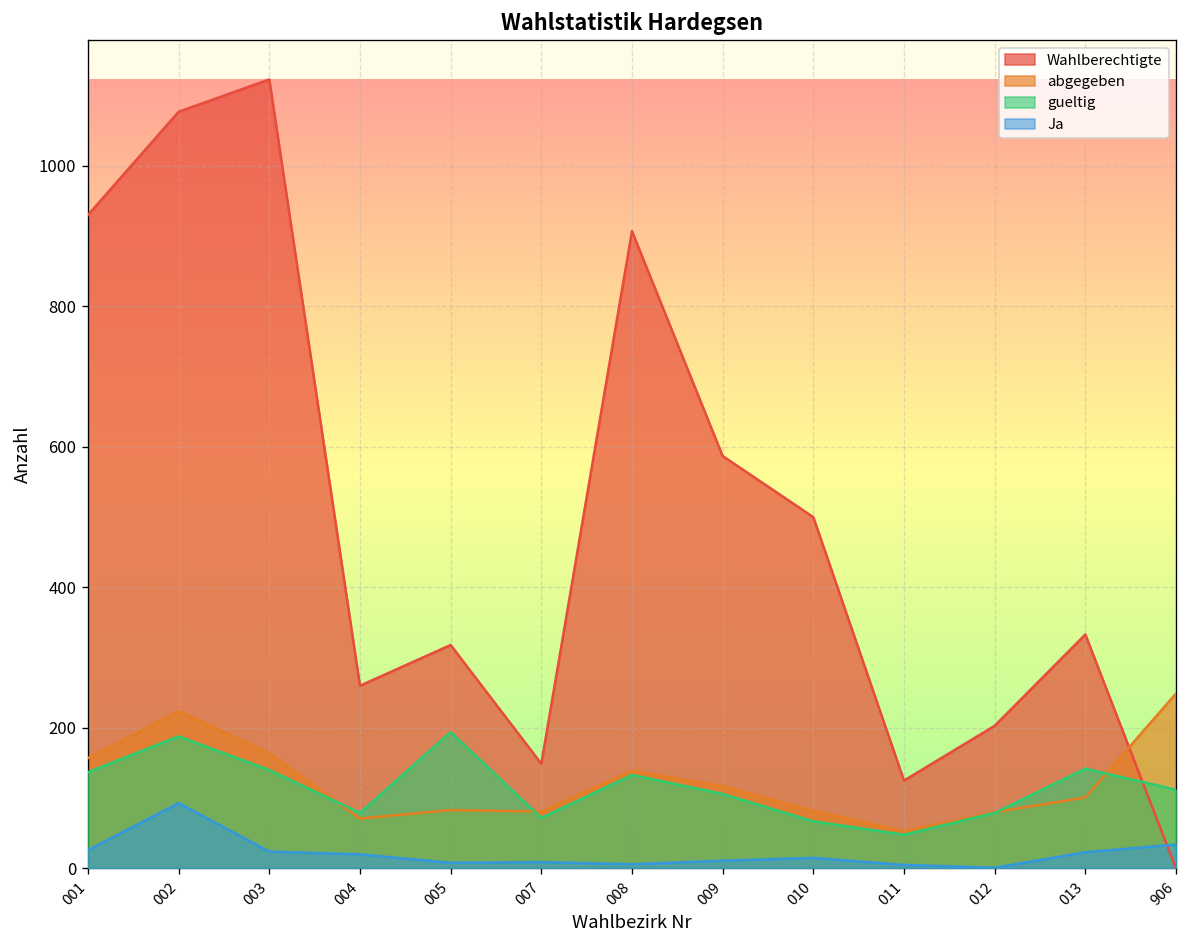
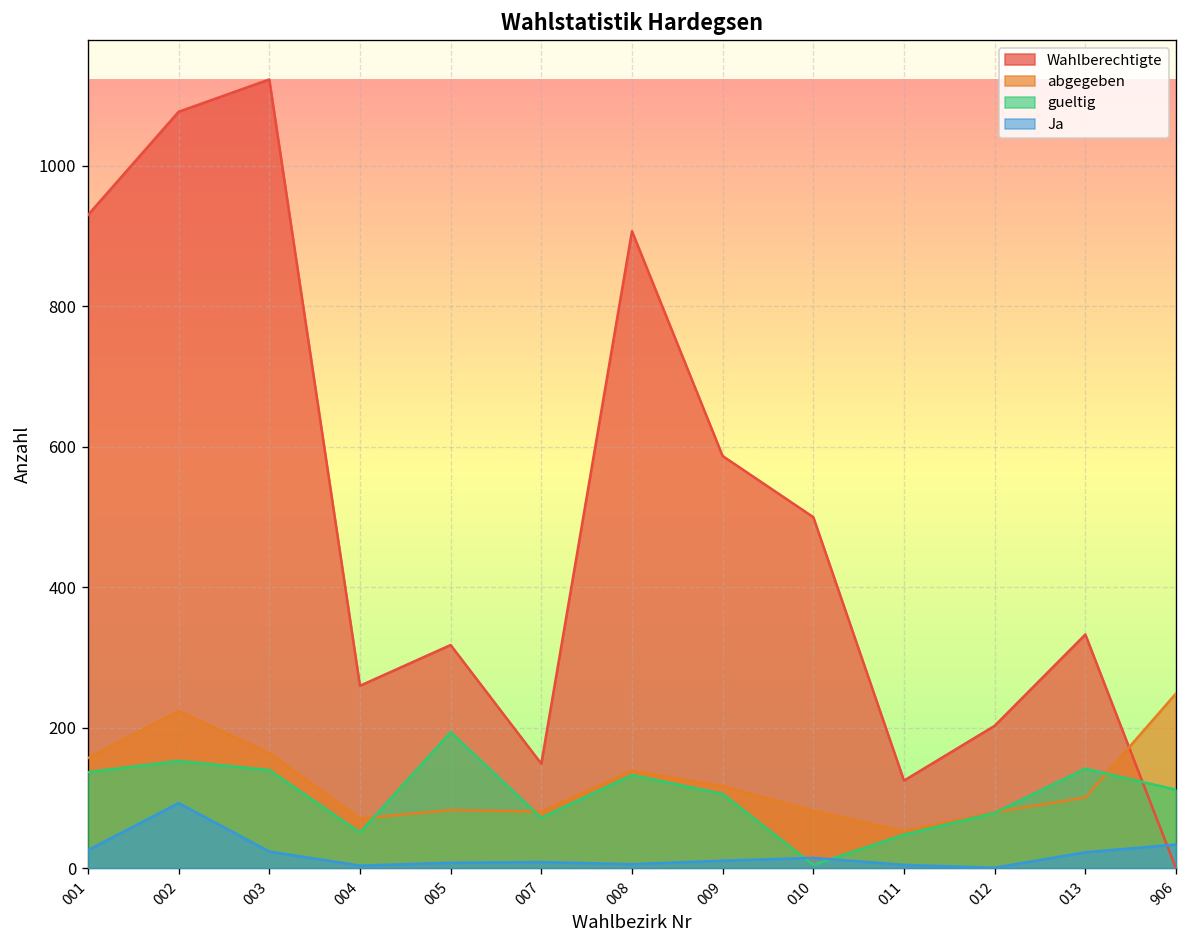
gueltig, 002: 190 -> 150
gueltig, 004: 80 -> 50
Ja, 004: 20 -> 0
gueltig, 010: 70 -> 10
